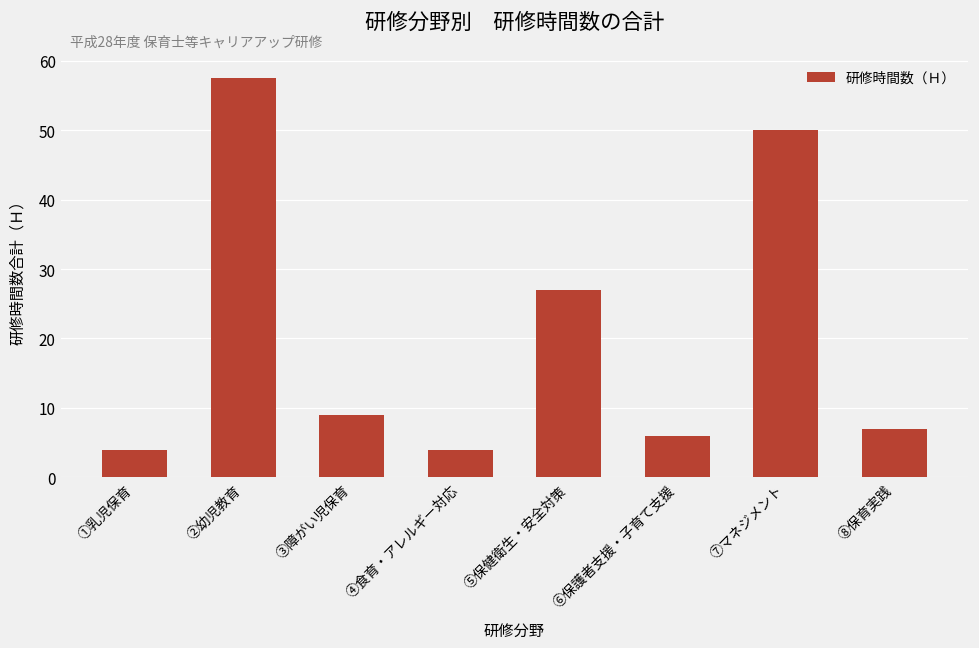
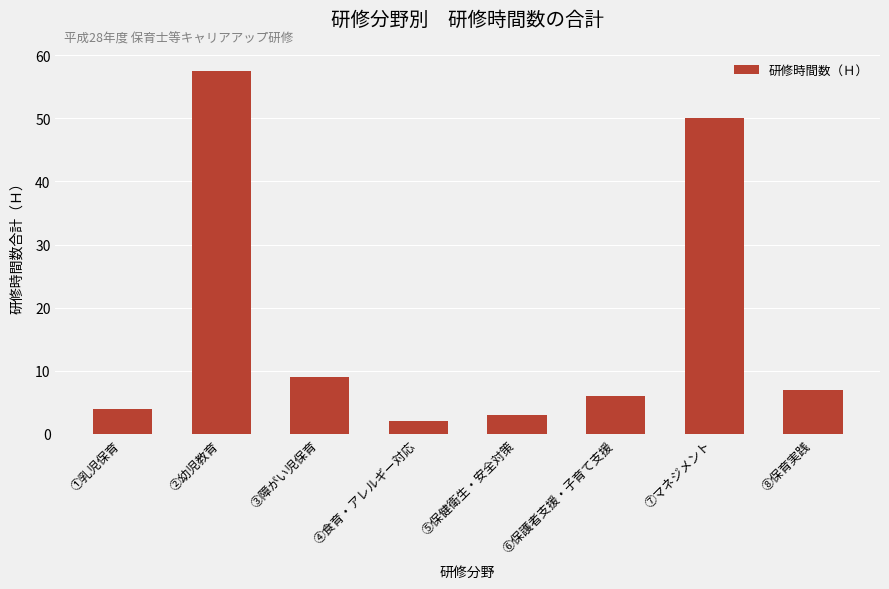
④食育・アレルギー対応: 4 -> 2
⑤保健衛生・安全対策: 27 -> 3
